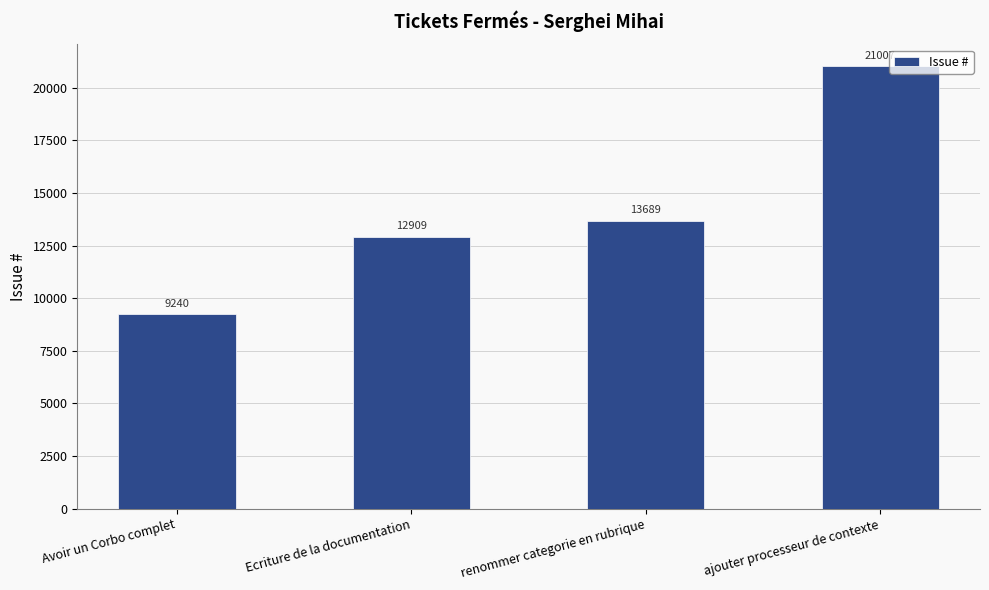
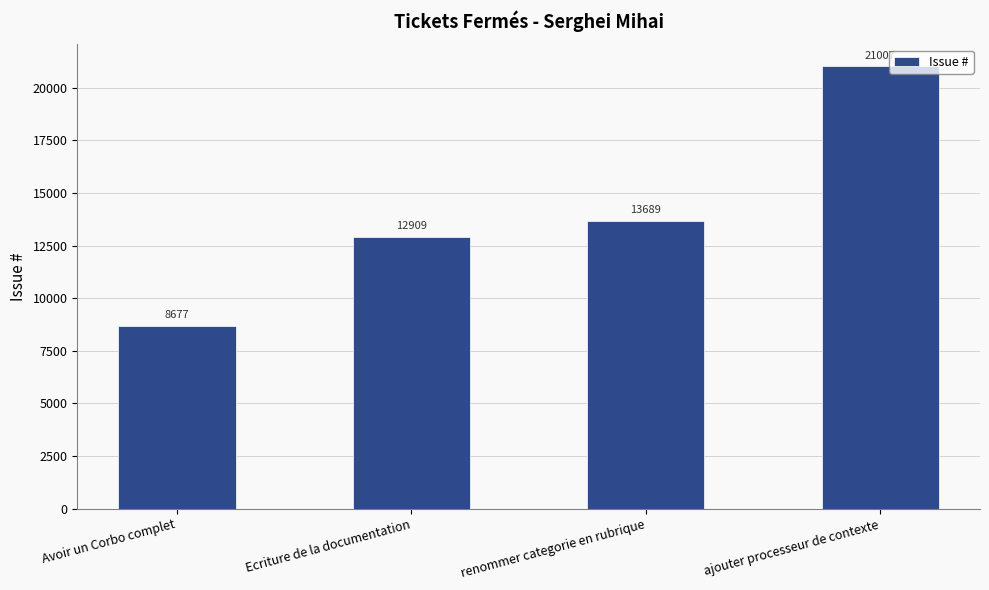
Avoir un Corbo complet: 9240 -> 8677
